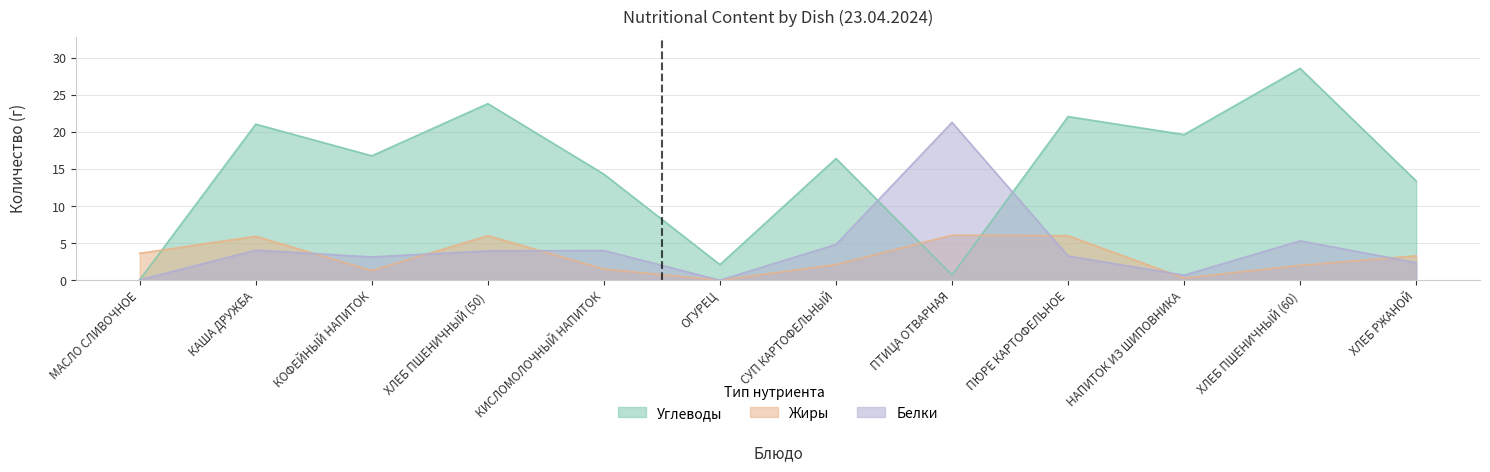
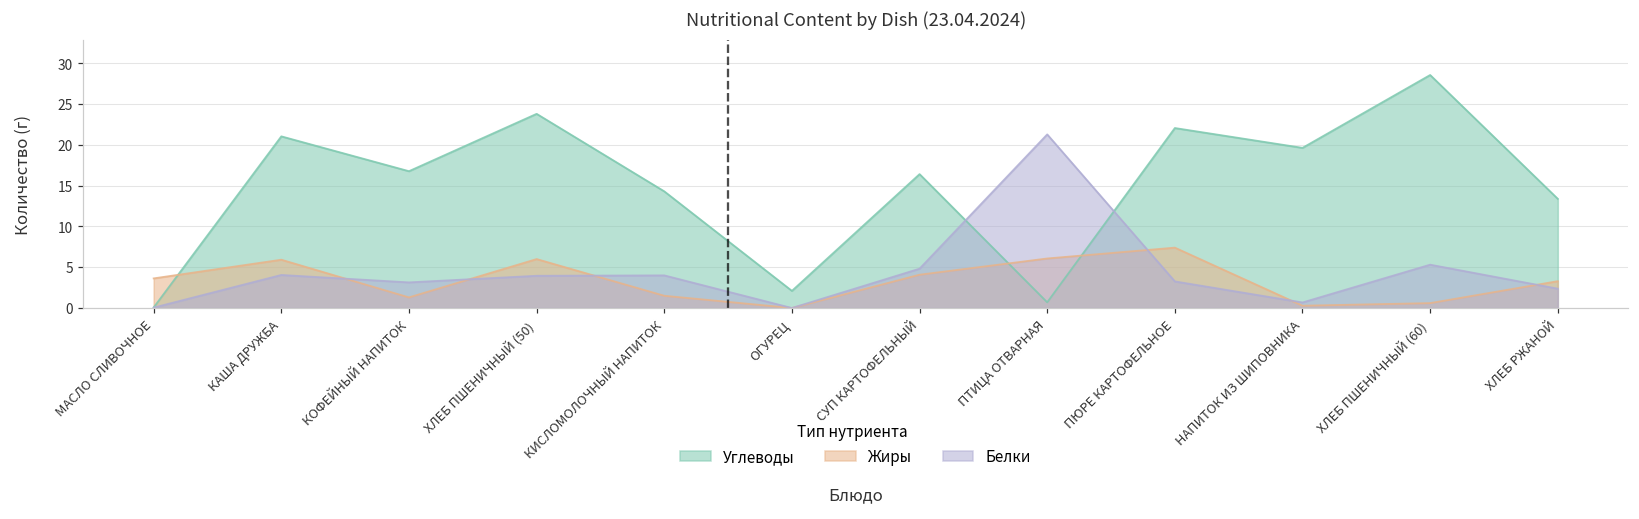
Жиры, СУП КАРТОФЕЛЬНЫЙ: 2 -> 4
Жиры, ПЮРЕ КАРТОФЕЛЬНОЕ: 6 -> 7
Жиры, ХЛЕБ ПШЕНИЧНЫЙ (60): 2 -> 1
